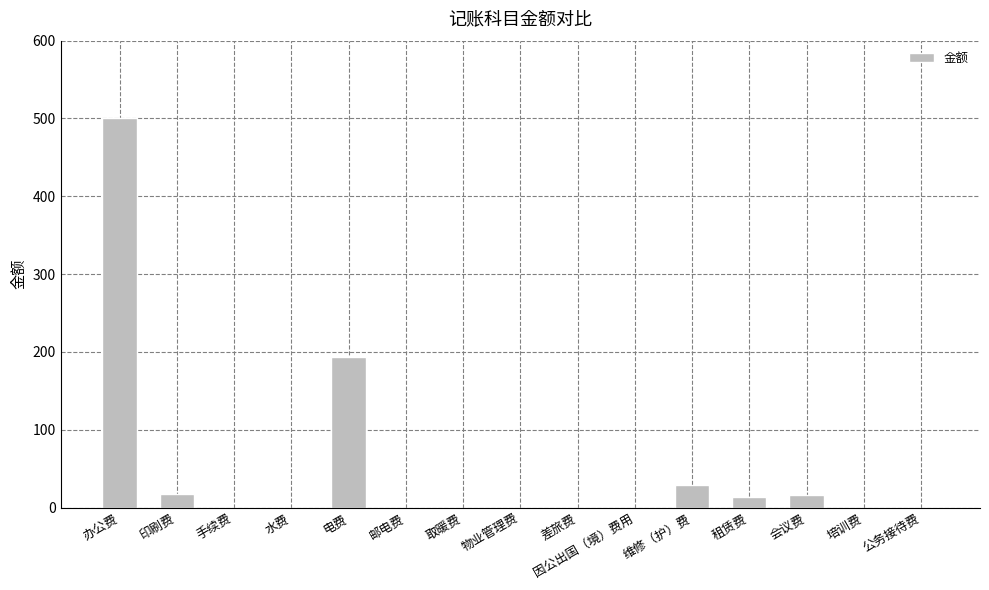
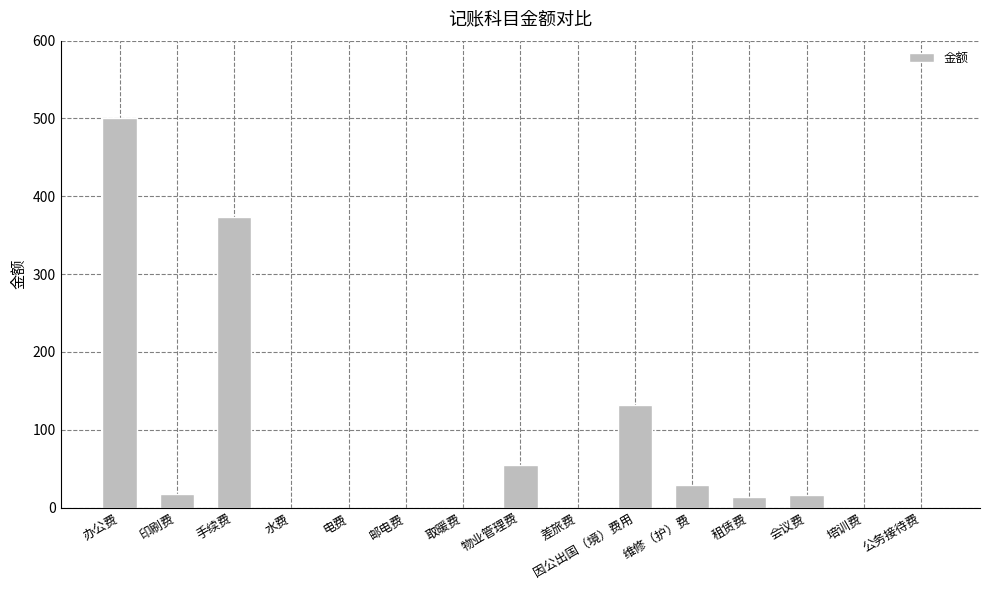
手续费: 0 -> 370
电费: 190 -> 0
物业管理费: 0 -> 60
因公出国（境）费用: 0 -> 130
